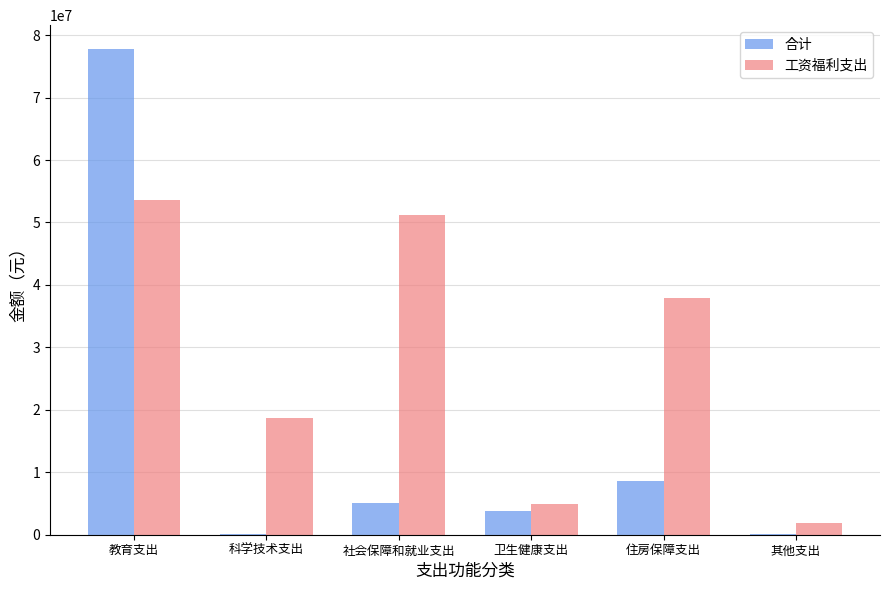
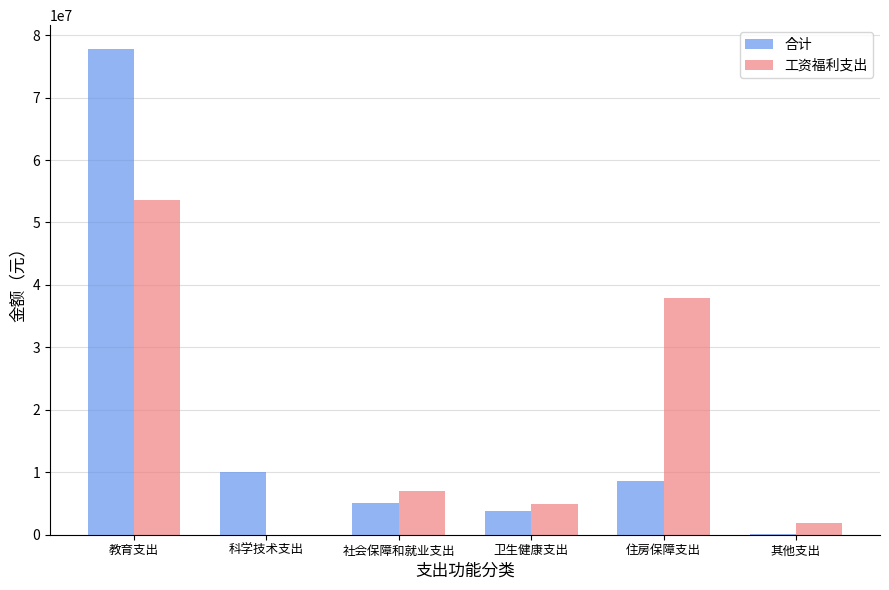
合计, 科学技术支出: 0 -> 10000000
工资福利支出, 科学技术支出: 19000000 -> 0
工资福利支出, 社会保障和就业支出: 51000000 -> 7000000
